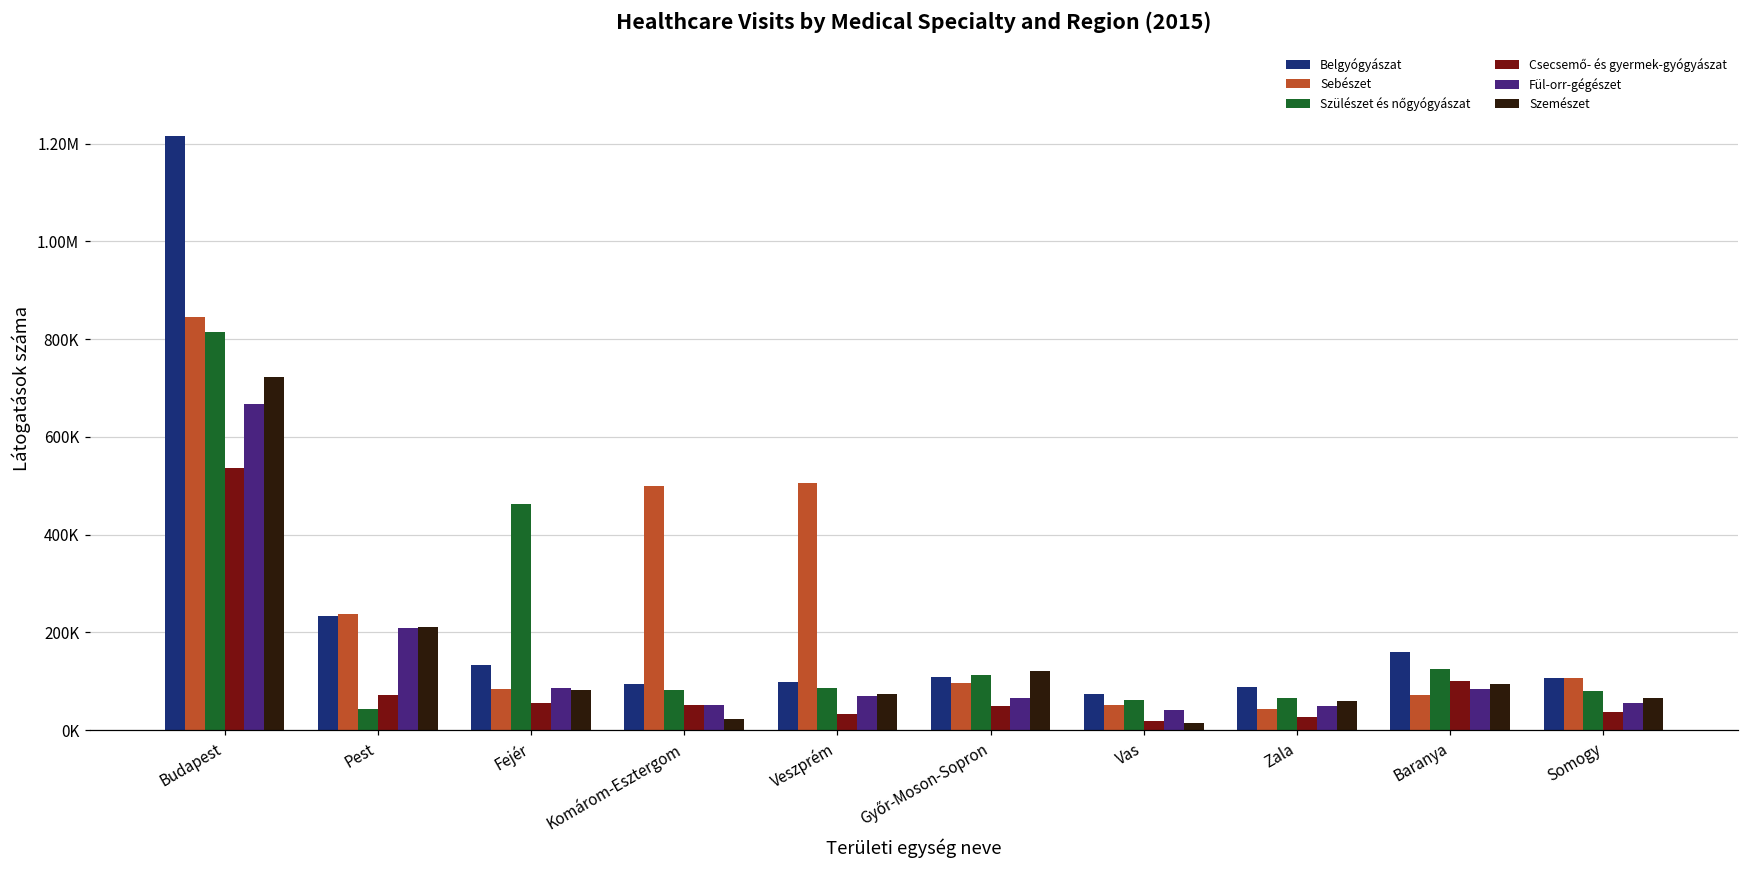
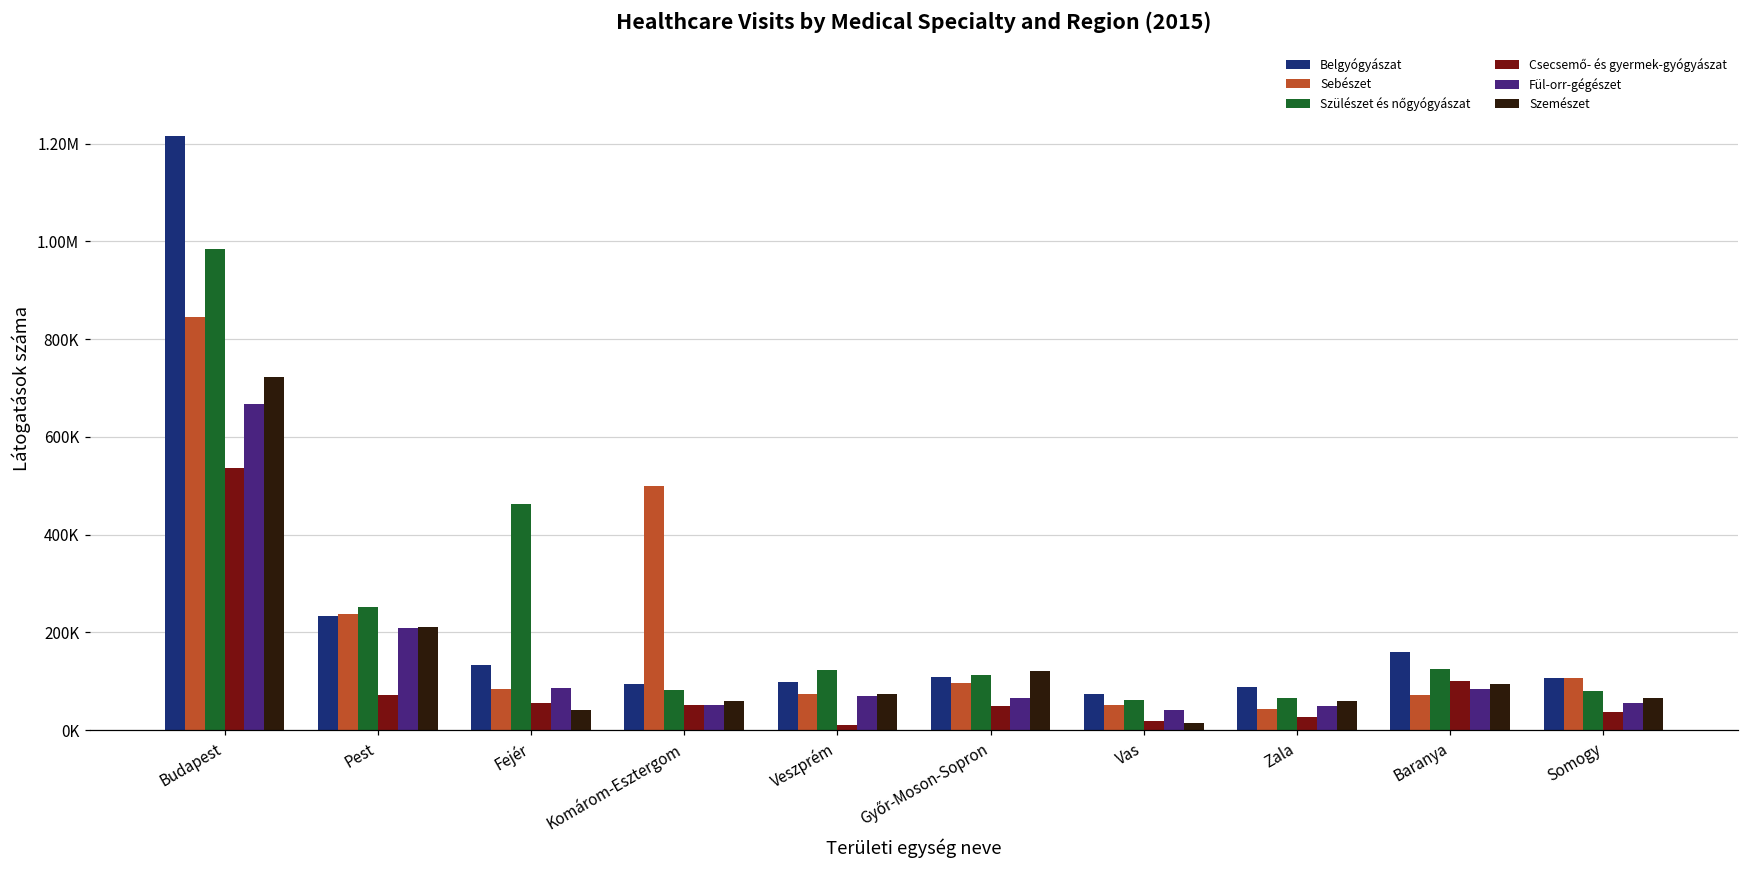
Szülészet és nőgyógyászat, Budapest: 820000 -> 980000
Szülészet és nőgyógyászat, Pest: 40000 -> 250000
Szemészet, Fejér: 80000 -> 40000
Szemészet, Komárom-Esztergom: 20000 -> 60000
Sebészet, Veszprém: 510000 -> 80000
Szülészet és nőgyógyászat, Veszprém: 90000 -> 120000
Csecsemő- és gyermek-gyógyászat, Veszprém: 30000 -> 10000
